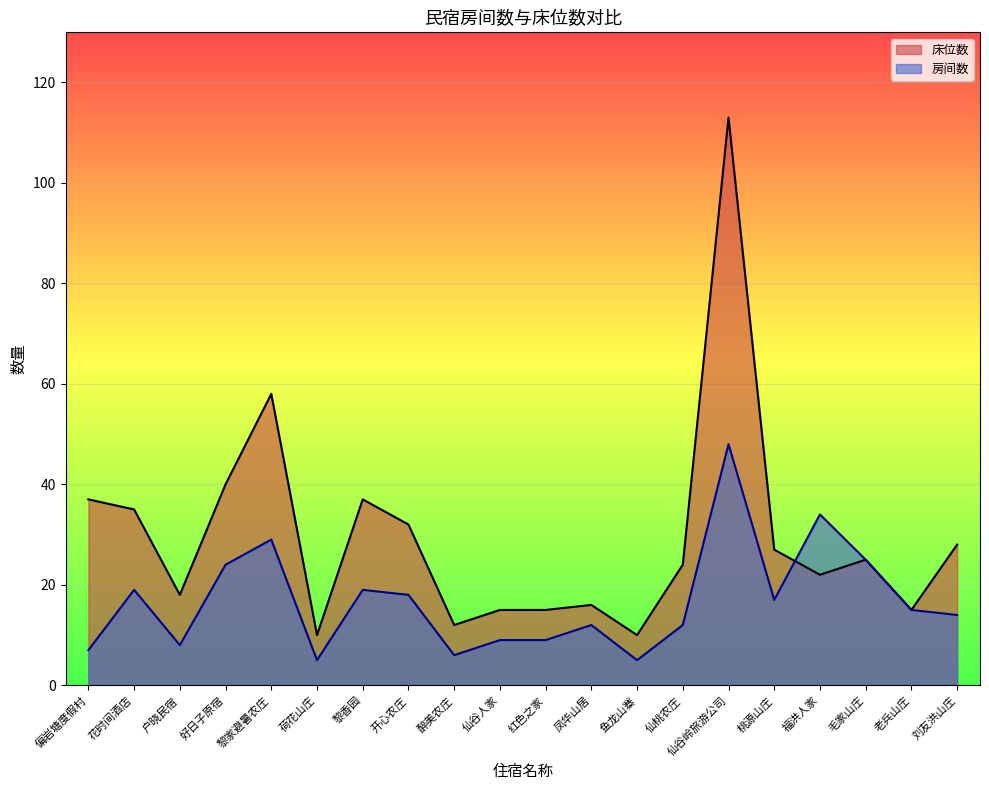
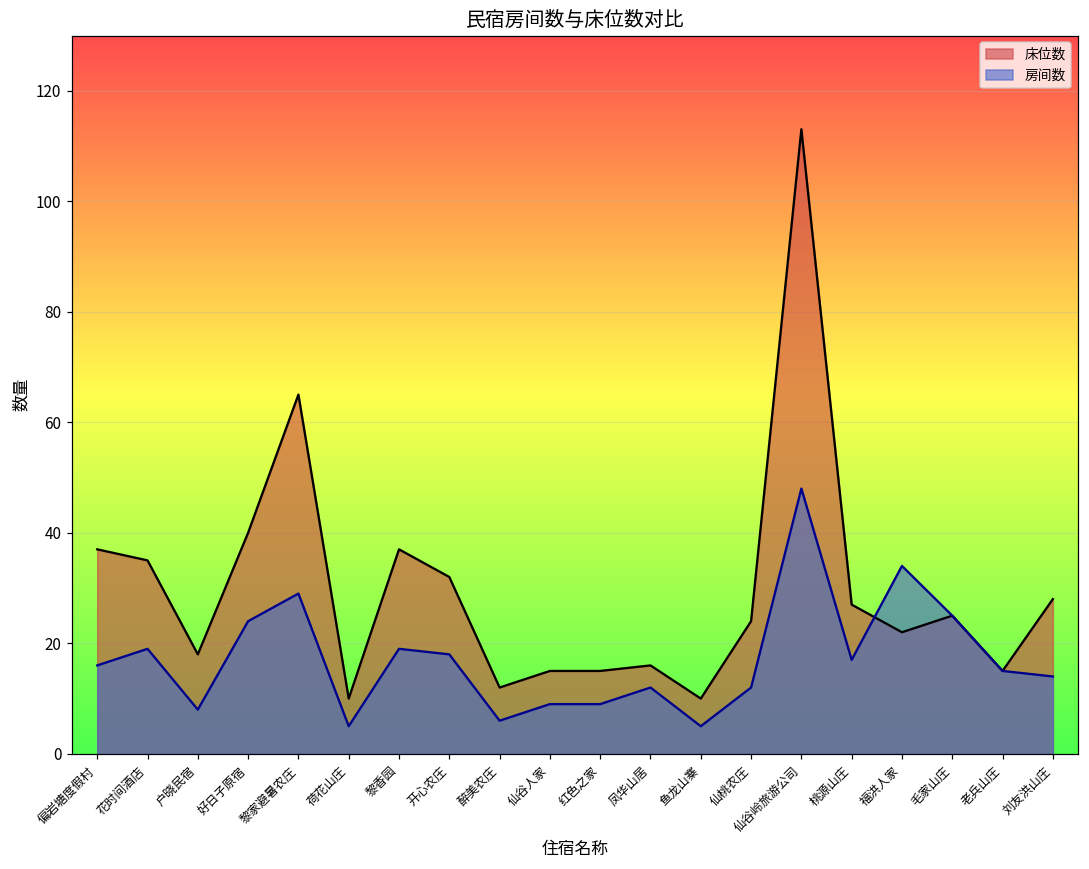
房间数, 偏岩塘度假村: 7 -> 16
床位数, 黎家避暑农庄: 58 -> 65
